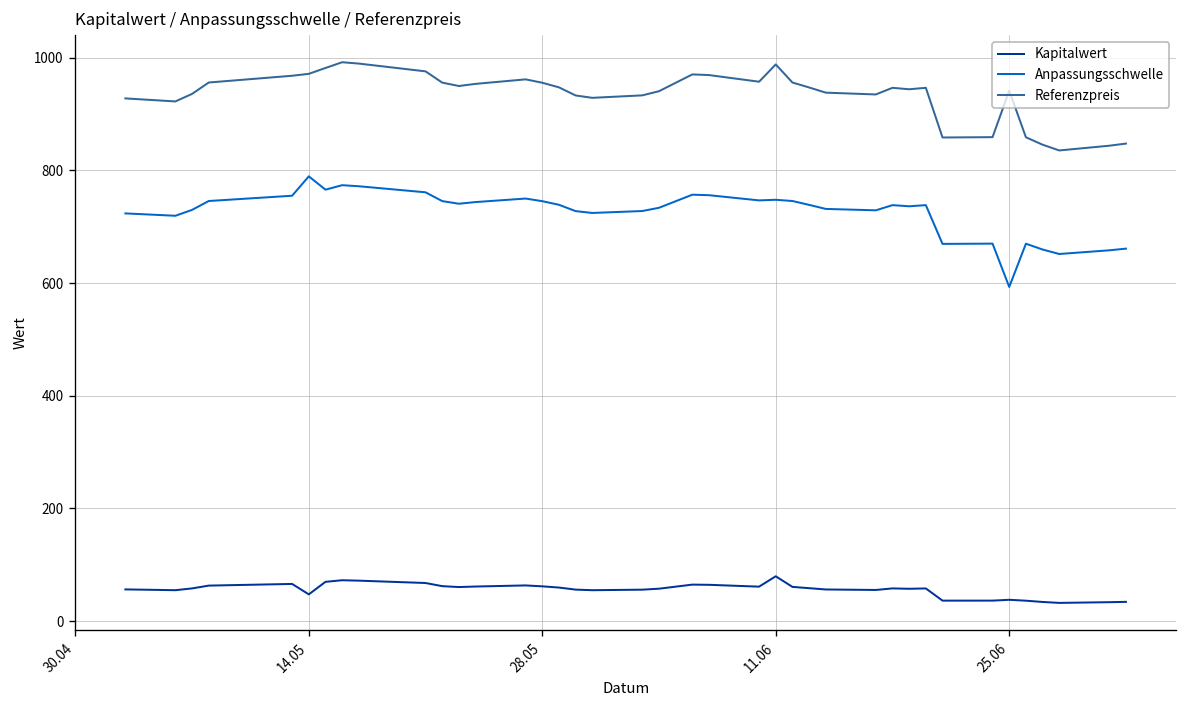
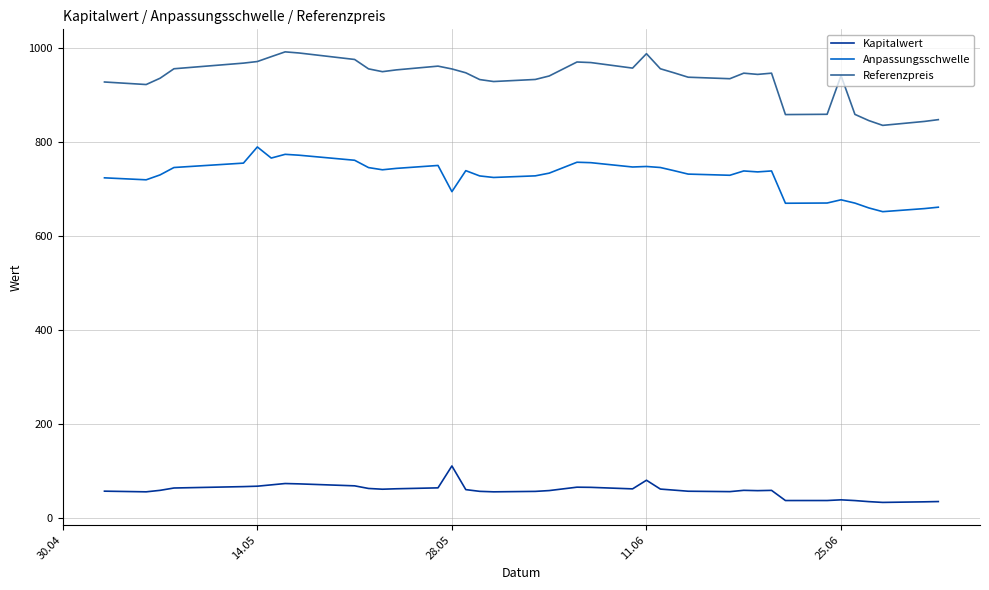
Kapitalwert, 14.05: 50 -> 70
Kapitalwert, 28.05: 60 -> 110
Anpassungsschwelle, 28.05: 750 -> 690
Anpassungsschwelle, 25.06: 590 -> 680
